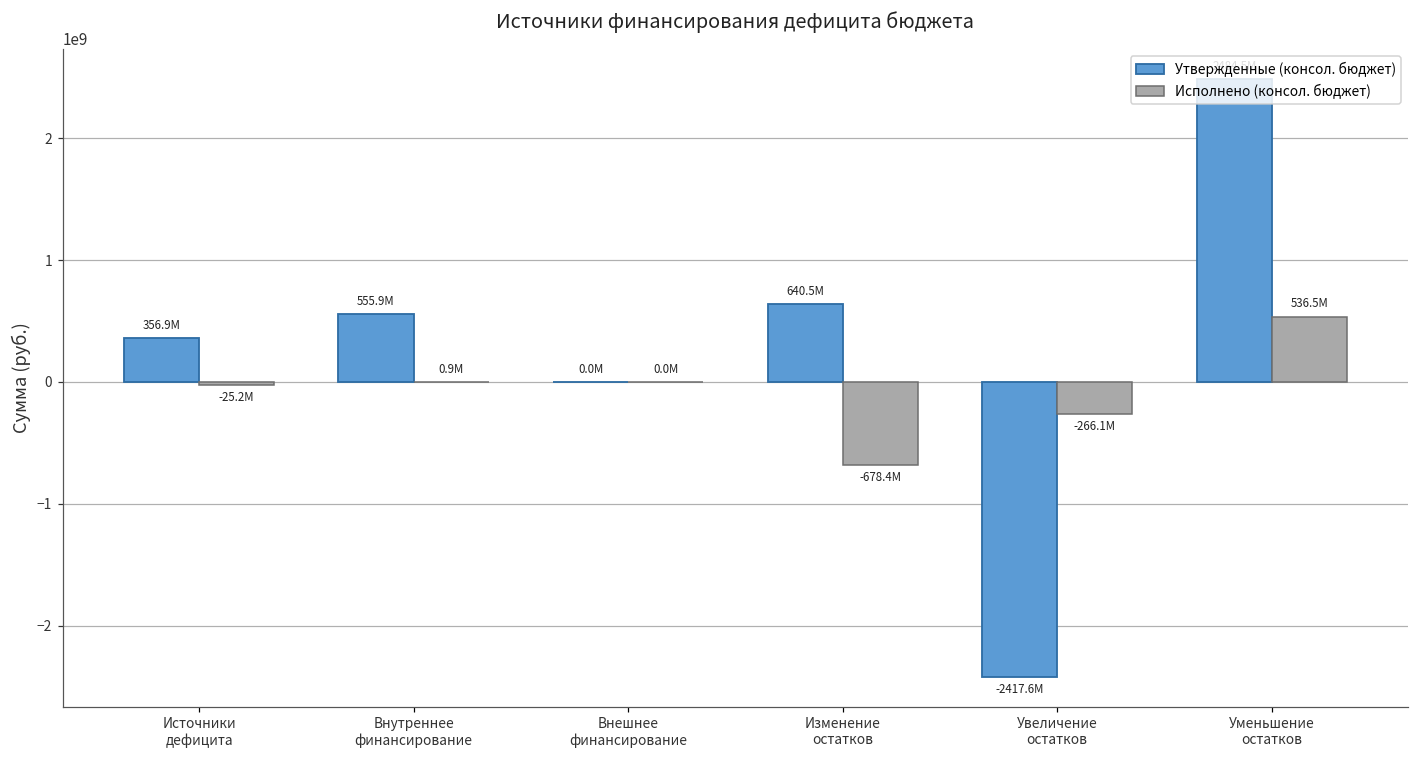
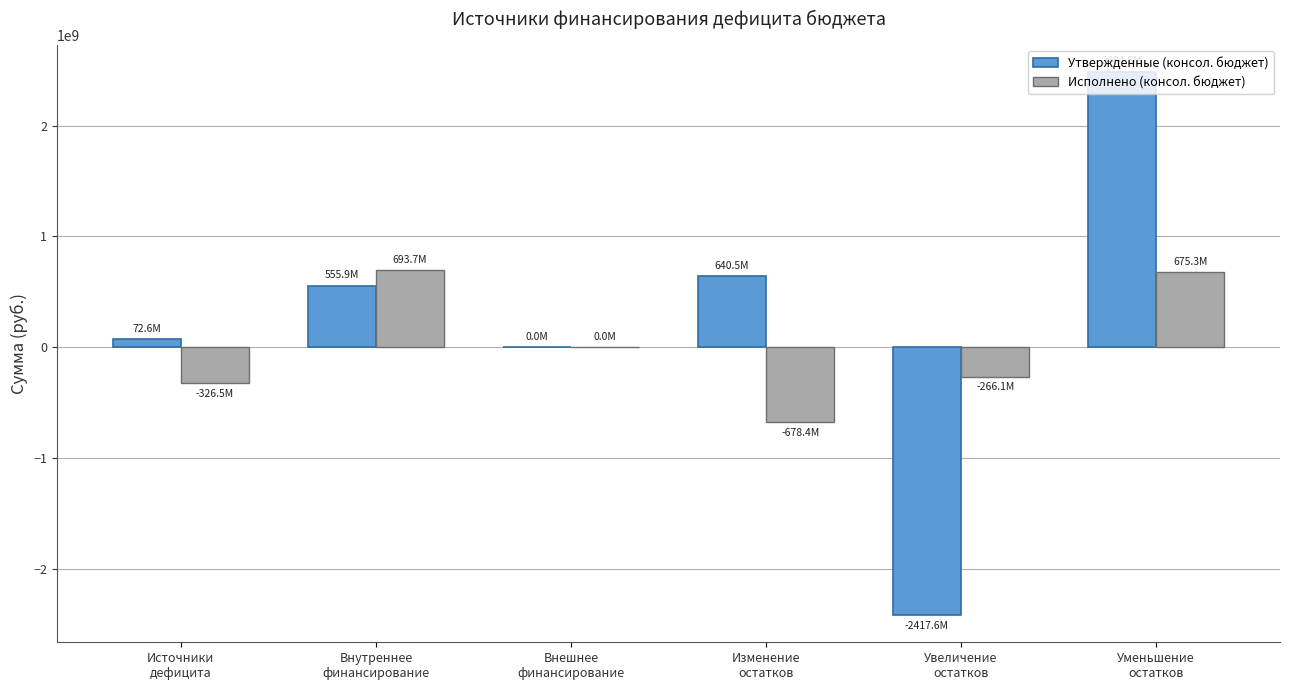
Утвержденные (консол. бюджет), Источники дефицита: 356.9M -> 72.6M
Исполнено (консол. бюджет), Источники дефицита: -25.2M -> -326.5M
Исполнено (консол. бюджет), Внутреннее финансирование: 0.9M -> 693.7M
Исполнено (консол. бюджет), Уменьшение остатков: 536.5M -> 675.3M
